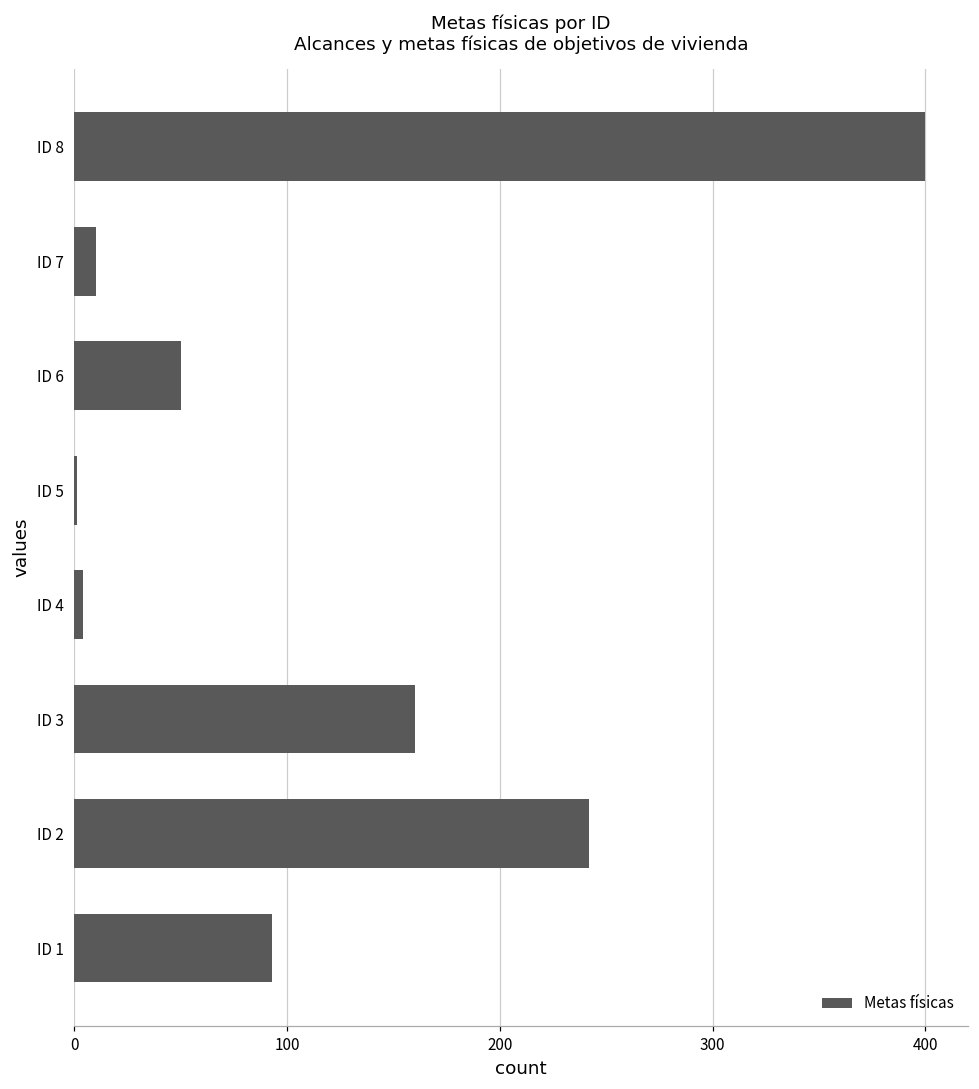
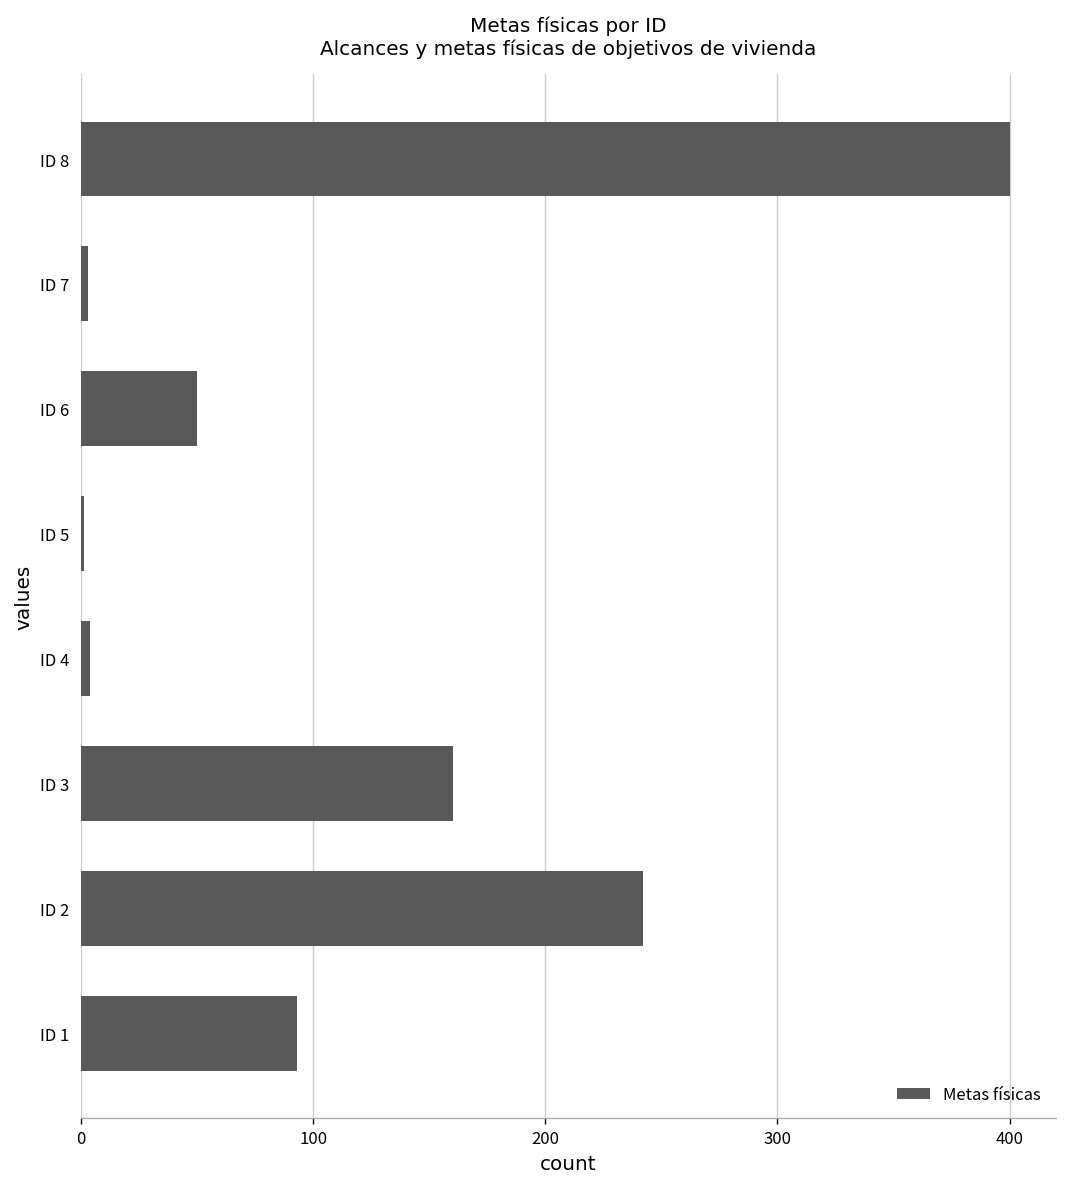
ID 7: 10 -> 3
